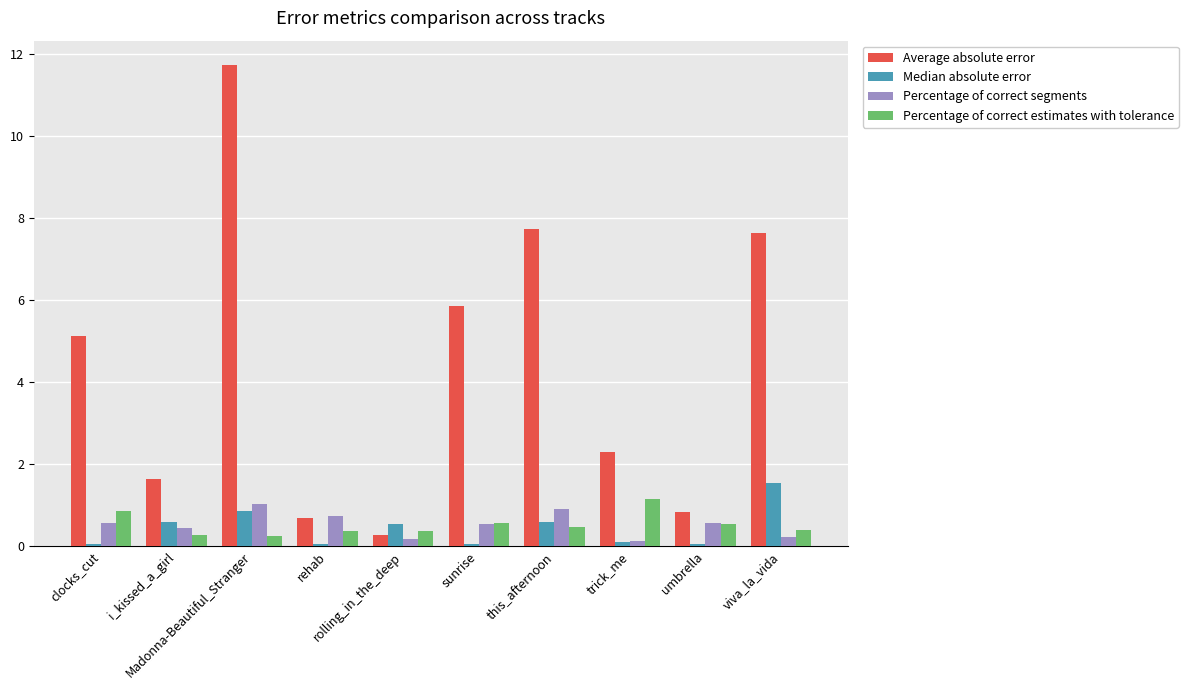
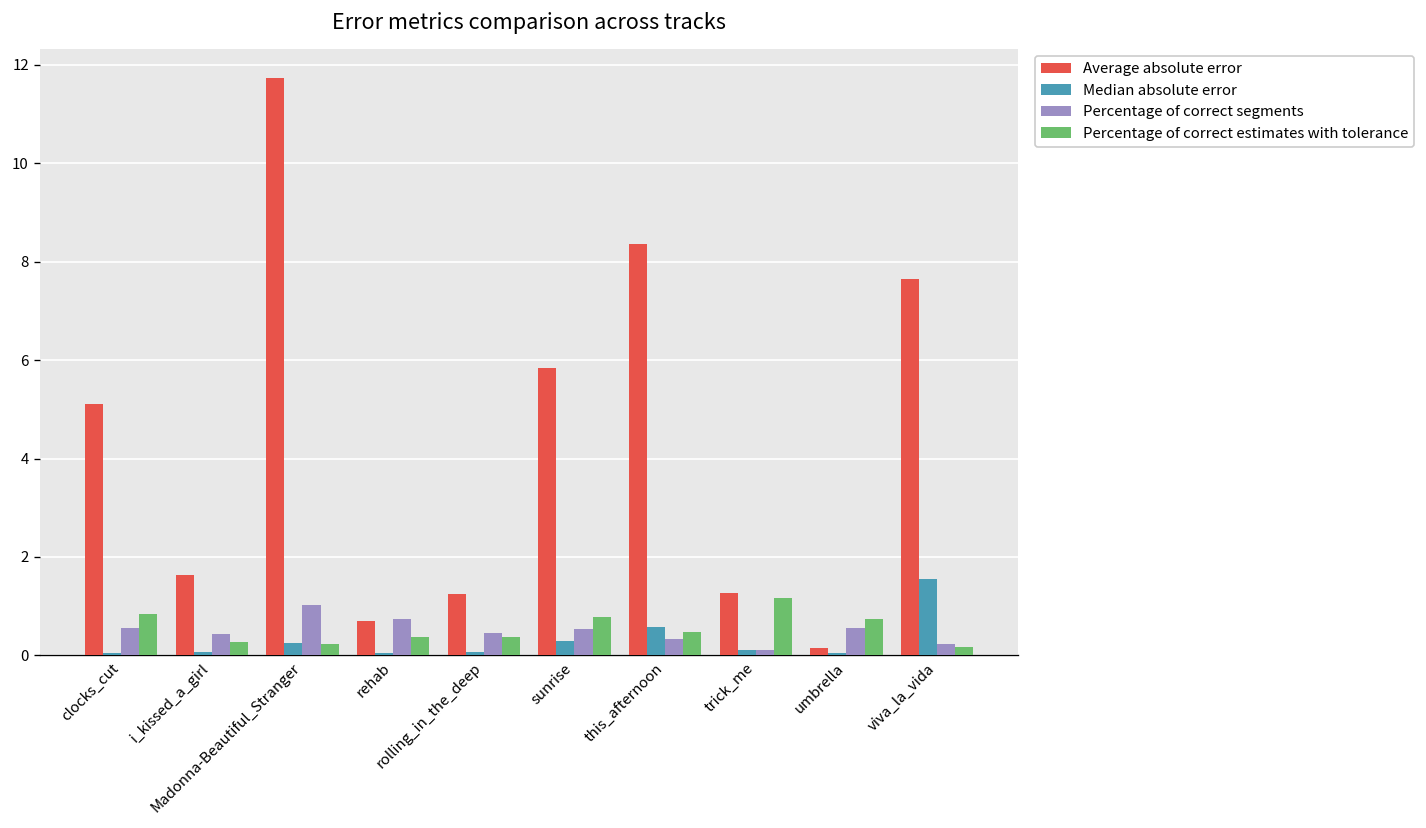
Median absolute error, i_kissed_a_girl: 0.6 -> 0.1
Median absolute error, Madonna-Beautiful_Stranger: 0.9 -> 0.2
Average absolute error, rolling_in_the_deep: 0.3 -> 1.2
Median absolute error, rolling_in_the_deep: 0.5 -> 0.1
Percentage of correct segments, rolling_in_the_deep: 0.2 -> 0.5
Median absolute error, sunrise: 0.1 -> 0.3
Percentage of correct estimates with tolerance, sunrise: 0.6 -> 0.8
Average absolute error, this_afternoon: 7.7 -> 8.4
Percentage of correct segments, this_afternoon: 0.9 -> 0.3
Average absolute error, trick_me: 2.3 -> 1.3
Average absolute error, umbrella: 0.8 -> 0.2
Percentage of correct estimates with tolerance, umbrella: 0.5 -> 0.7
Percentage of correct estimates with tolerance, viva_la_vida: 0.4 -> 0.2
